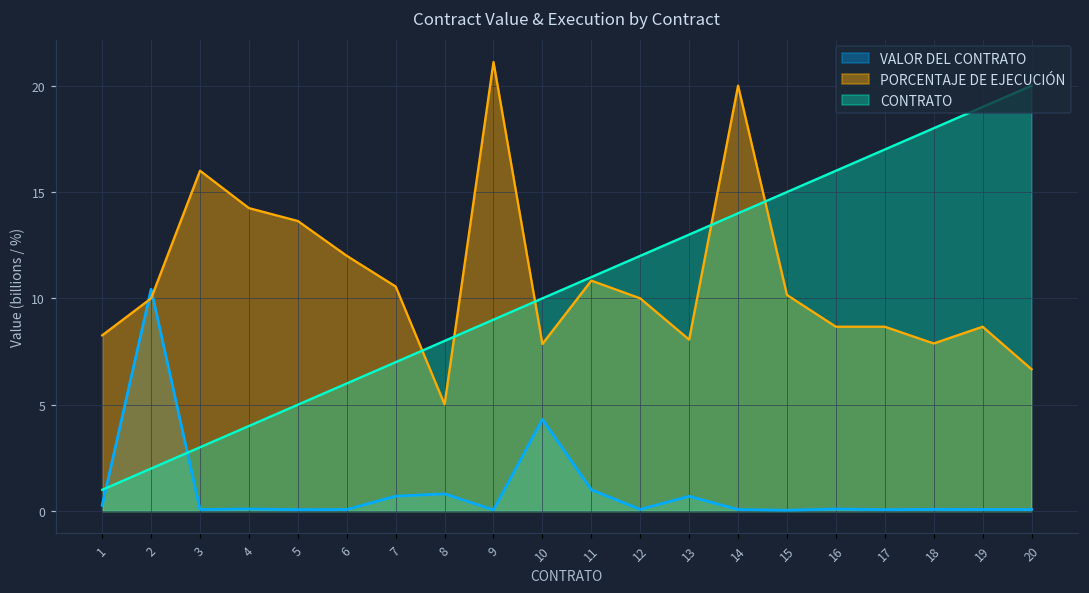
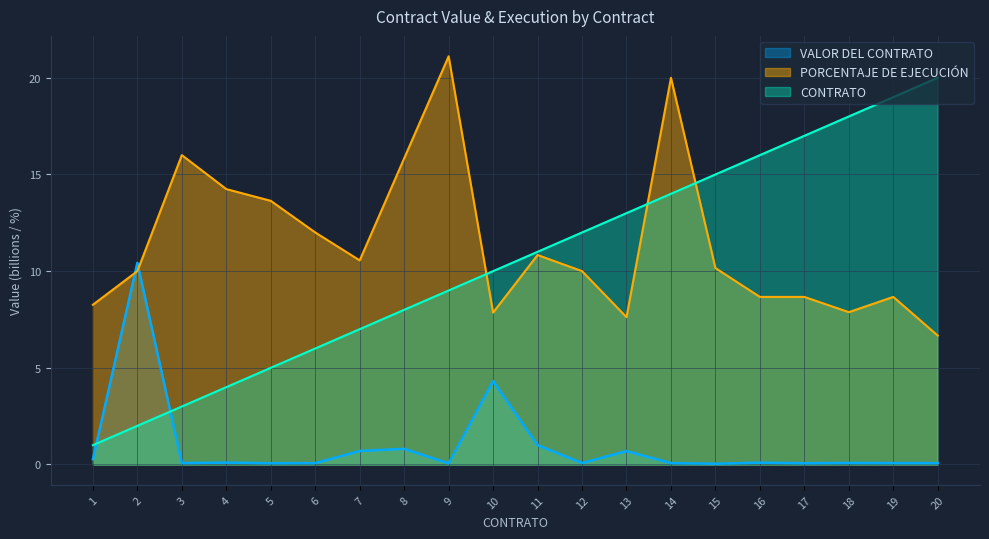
PORCENTAJE DE EJECUCIÓN, 8: 5.0 -> 15.8
PORCENTAJE DE EJECUCIÓN, 13: 8.1 -> 7.6
